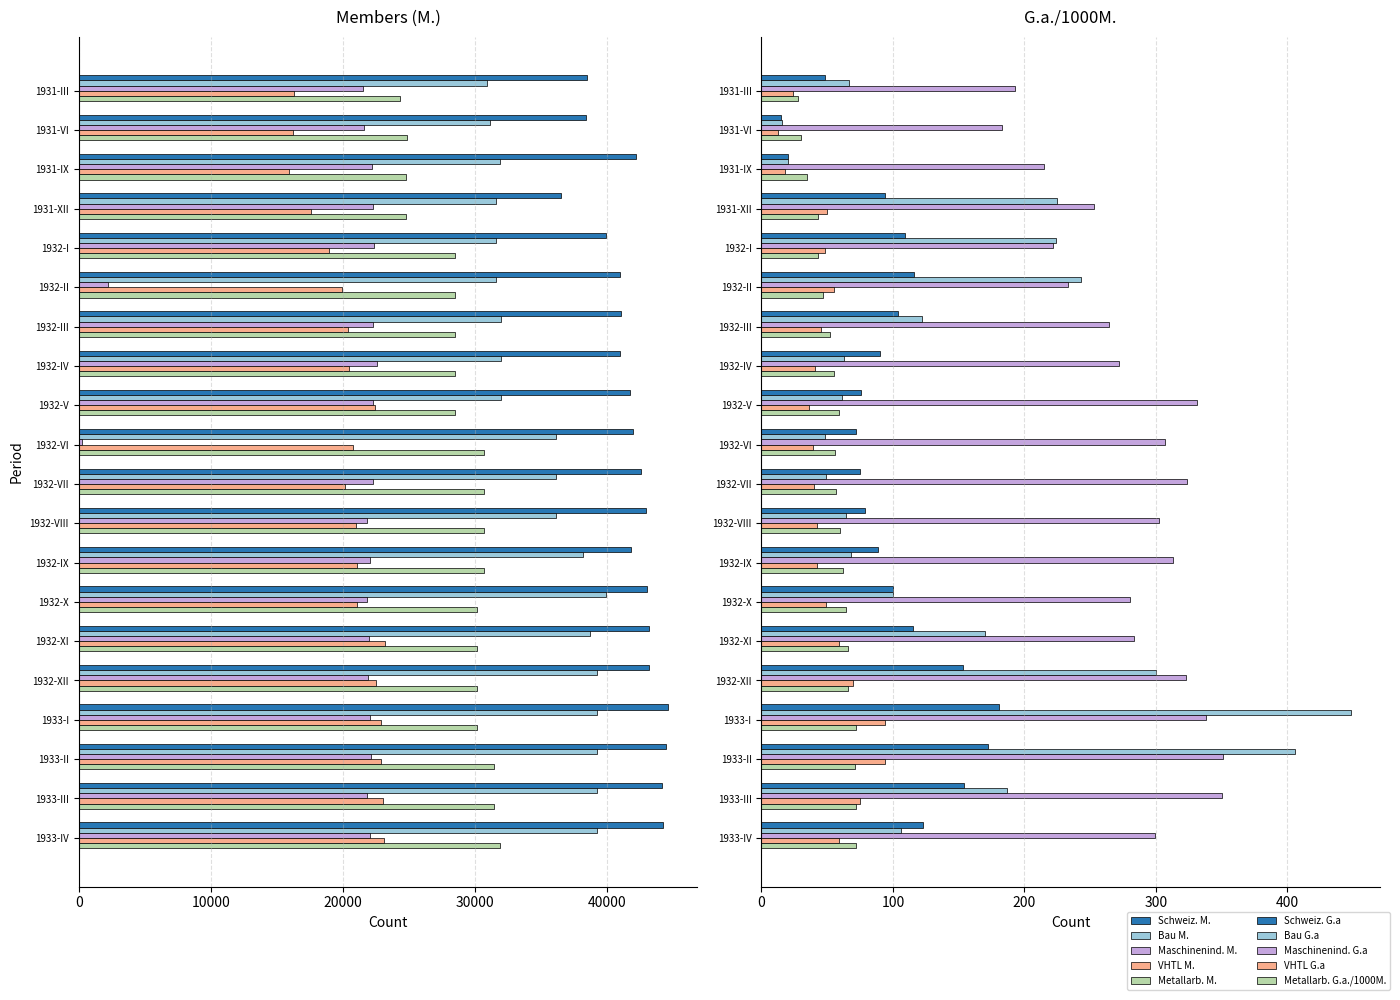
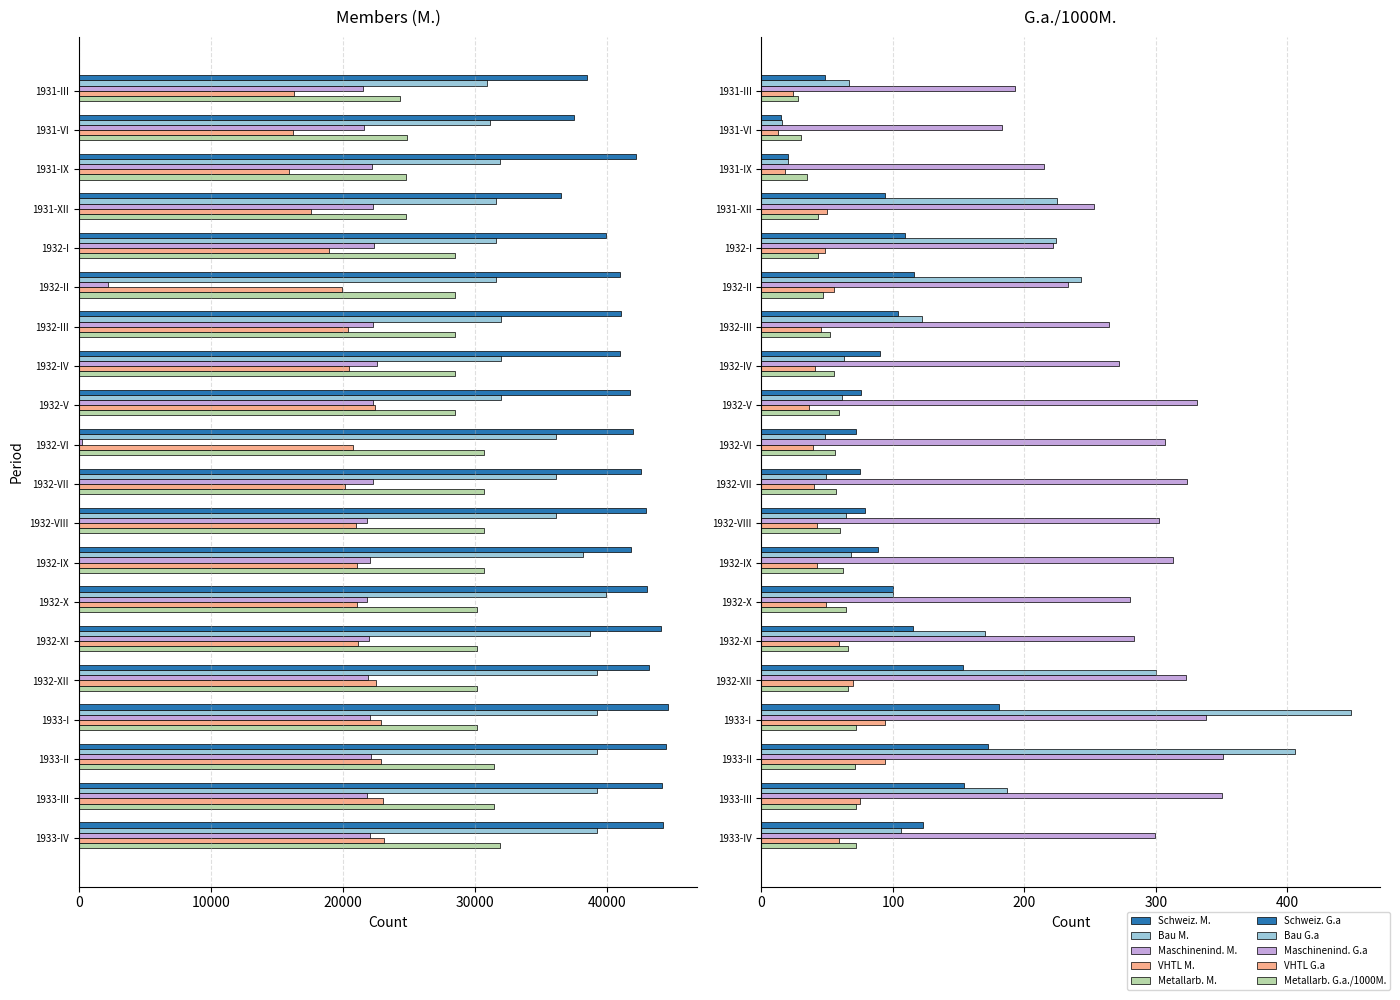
Members (M.), Schweiz. M., 1931-VI: 38400 -> 37500
Members (M.), Schweiz. M., 1932-XI: 43100 -> 44100
Members (M.), VHTL M., 1932-XI: 23200 -> 21100
